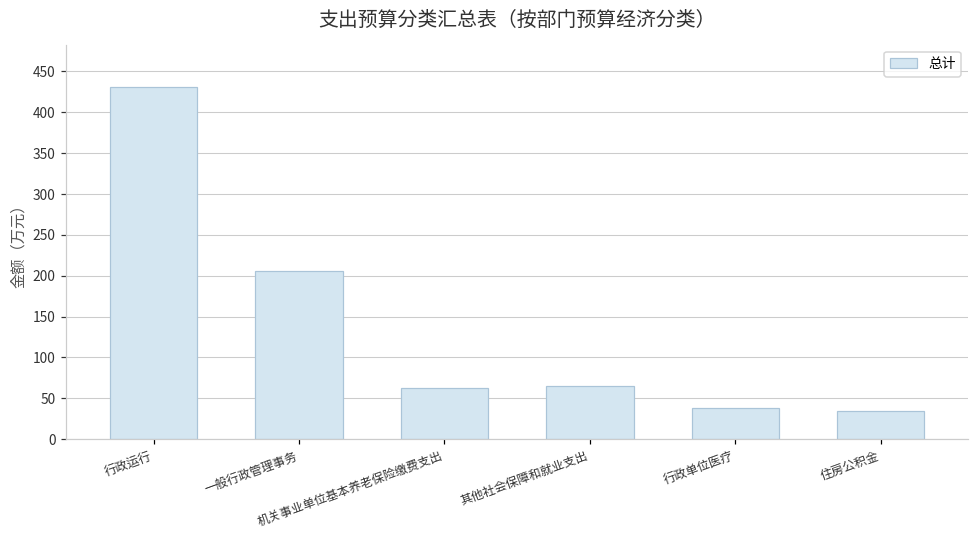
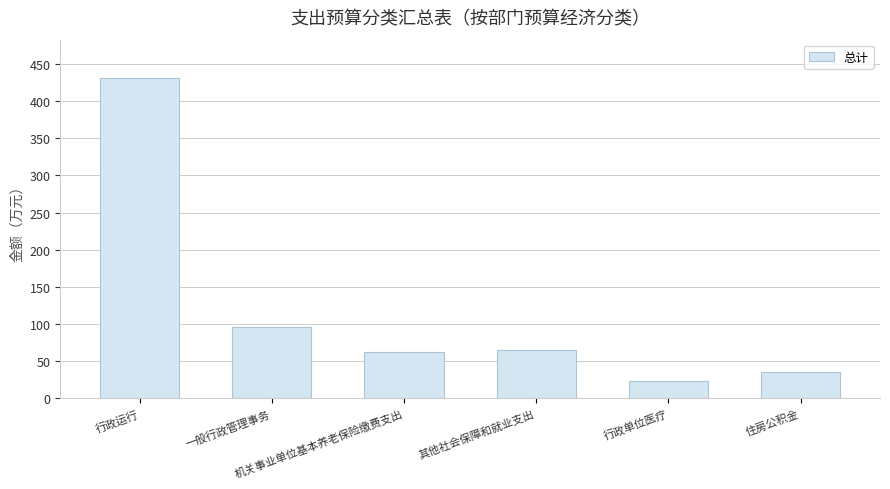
一般行政管理事务: 210 -> 100
行政单位医疗: 40 -> 20
